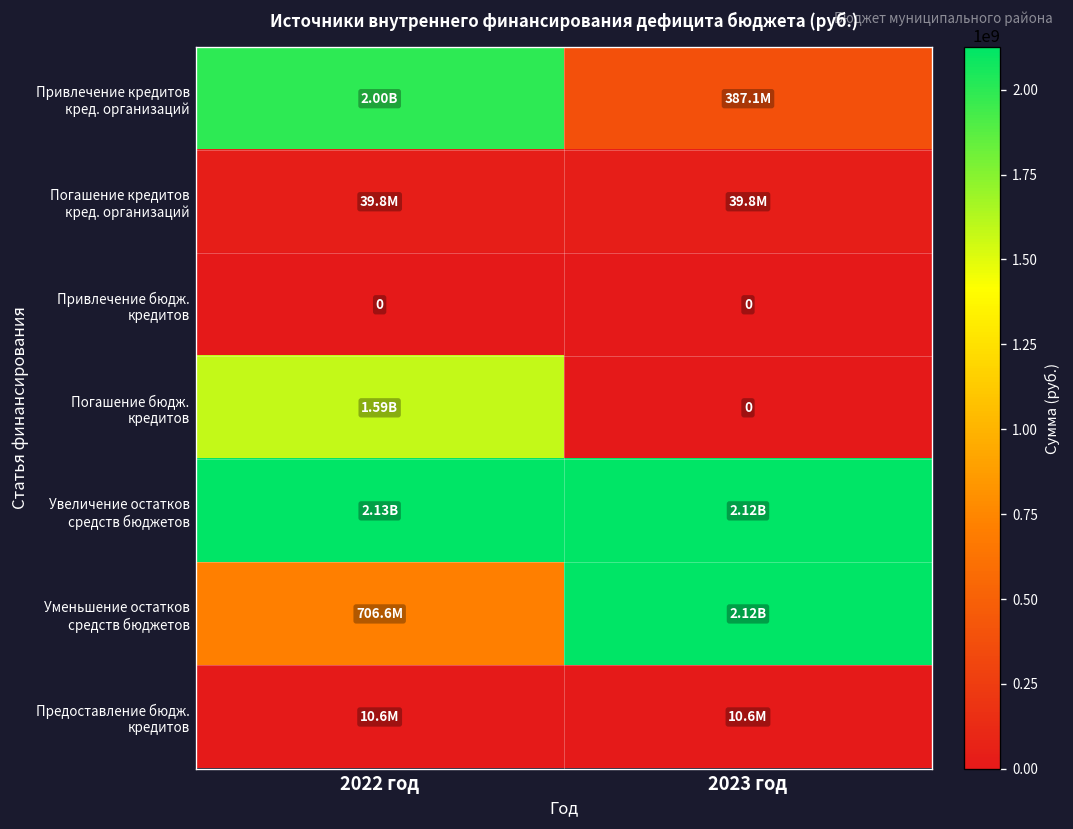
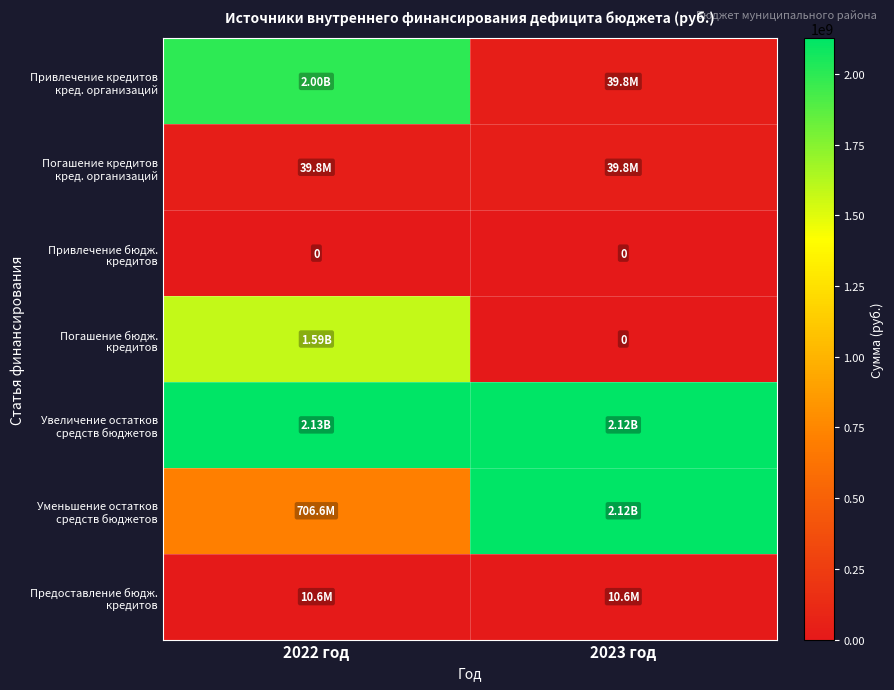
Привлечение кредитов кред. организаций, 2023 год: 387.1M -> 39.8M
